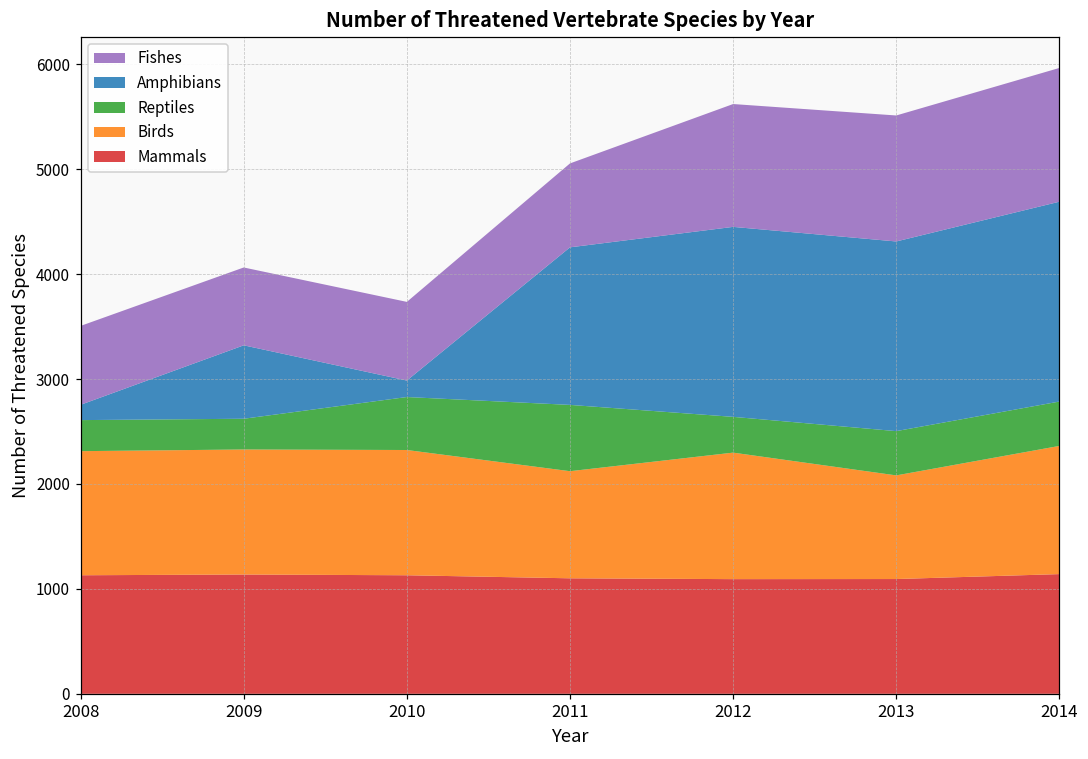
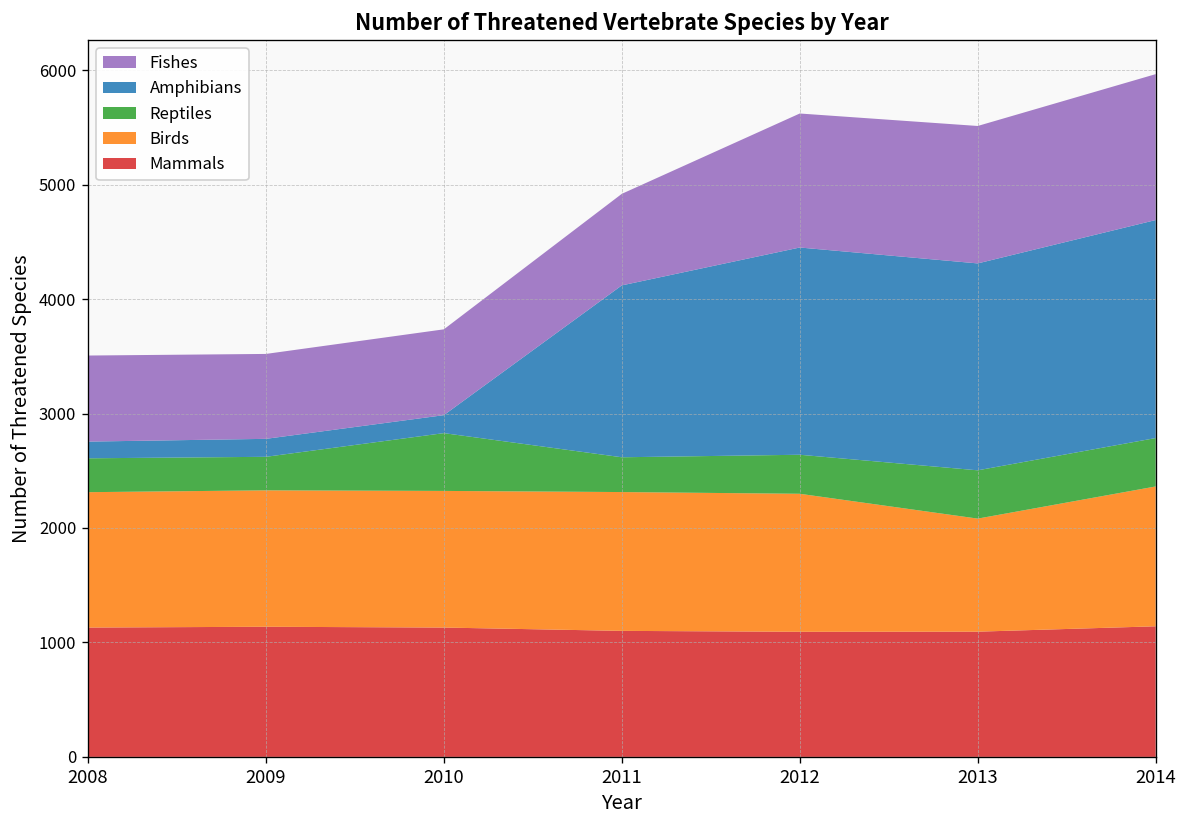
Amphibians, 2009: 700 -> 200
Birds, 2011: 1000 -> 1200
Reptiles, 2011: 600 -> 300
